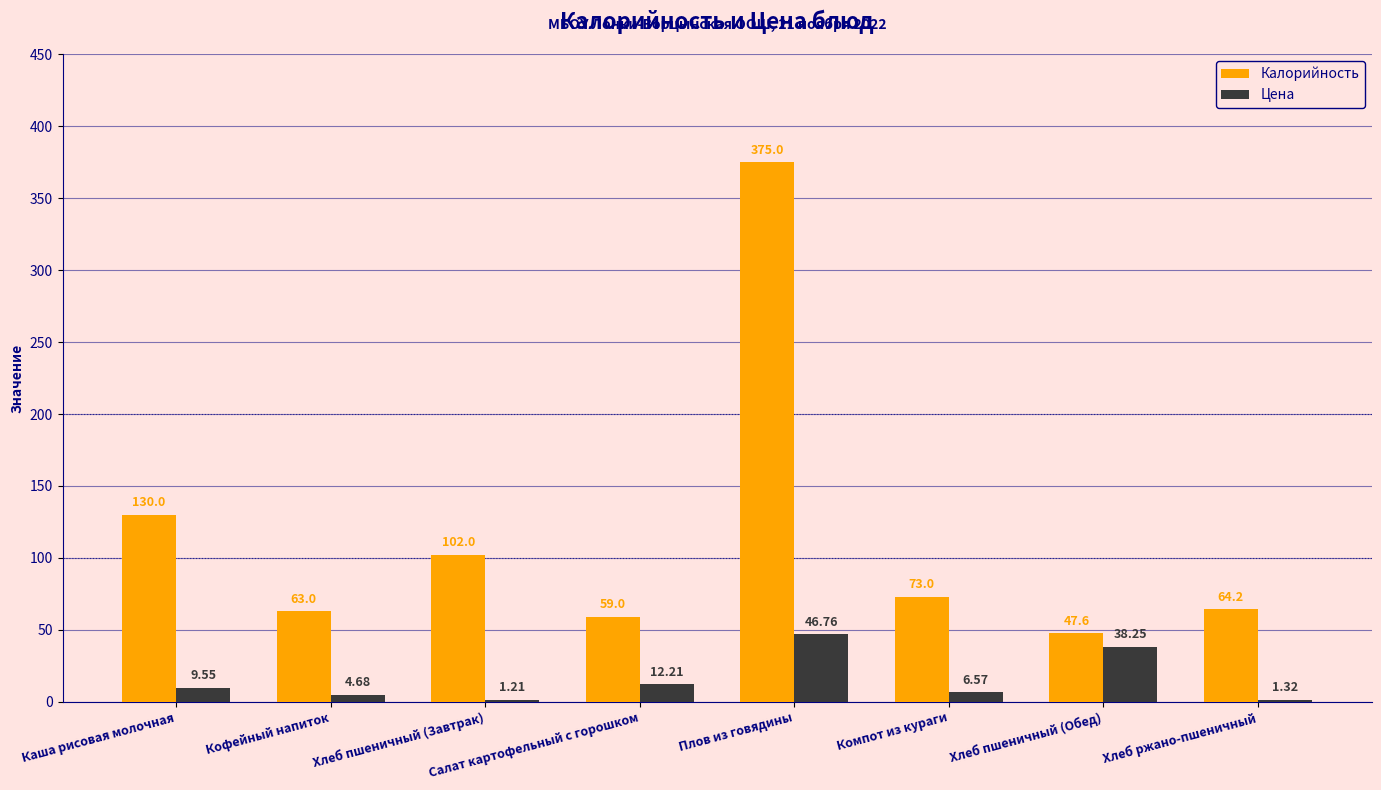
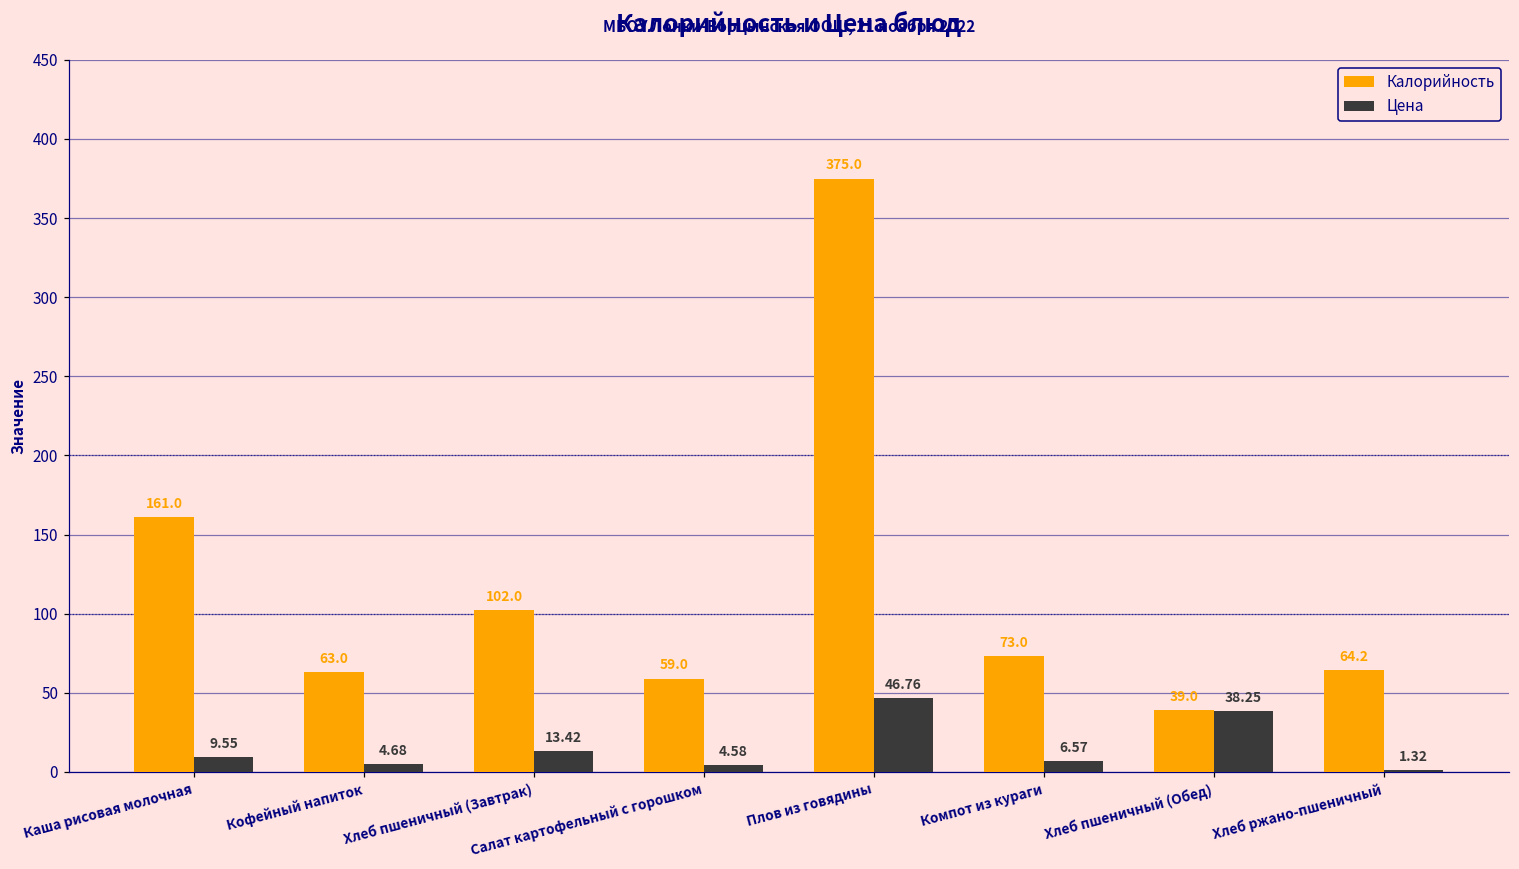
Калорийность, Каша рисовая молочная: 130.0 -> 161.0
Цена, Хлеб пшеничный (Завтрак): 1.21 -> 13.42
Цена, Салат картофельный с горошком: 12.21 -> 4.58
Калорийность, Хлеб пшеничный (Обед): 47.6 -> 39.0
